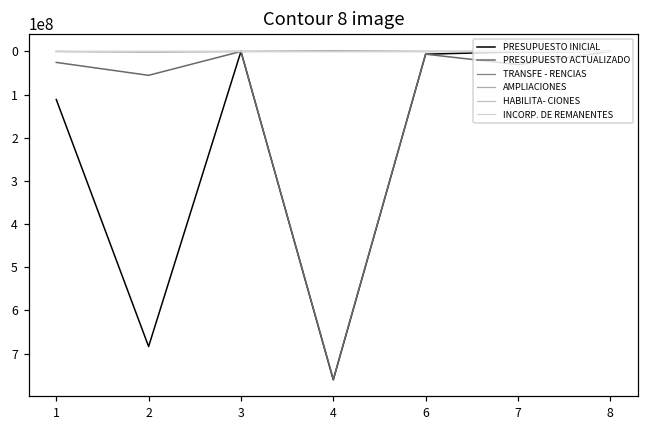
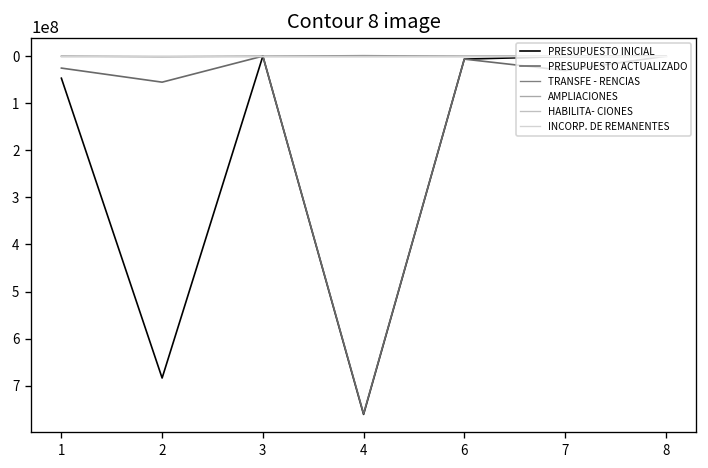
PRESUPUESTO INICIAL, 1: 110000000 -> 50000000
